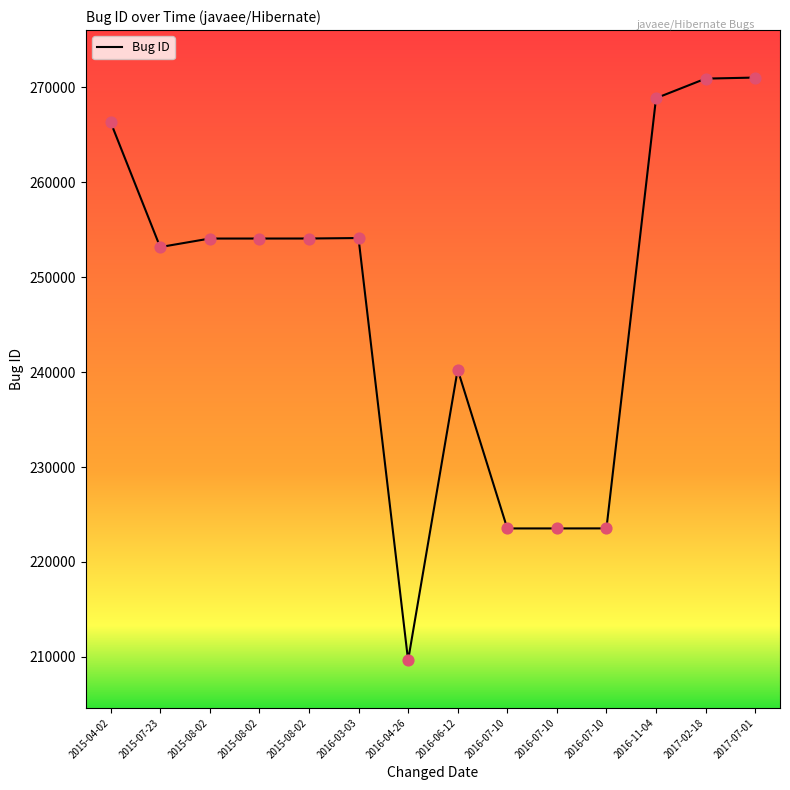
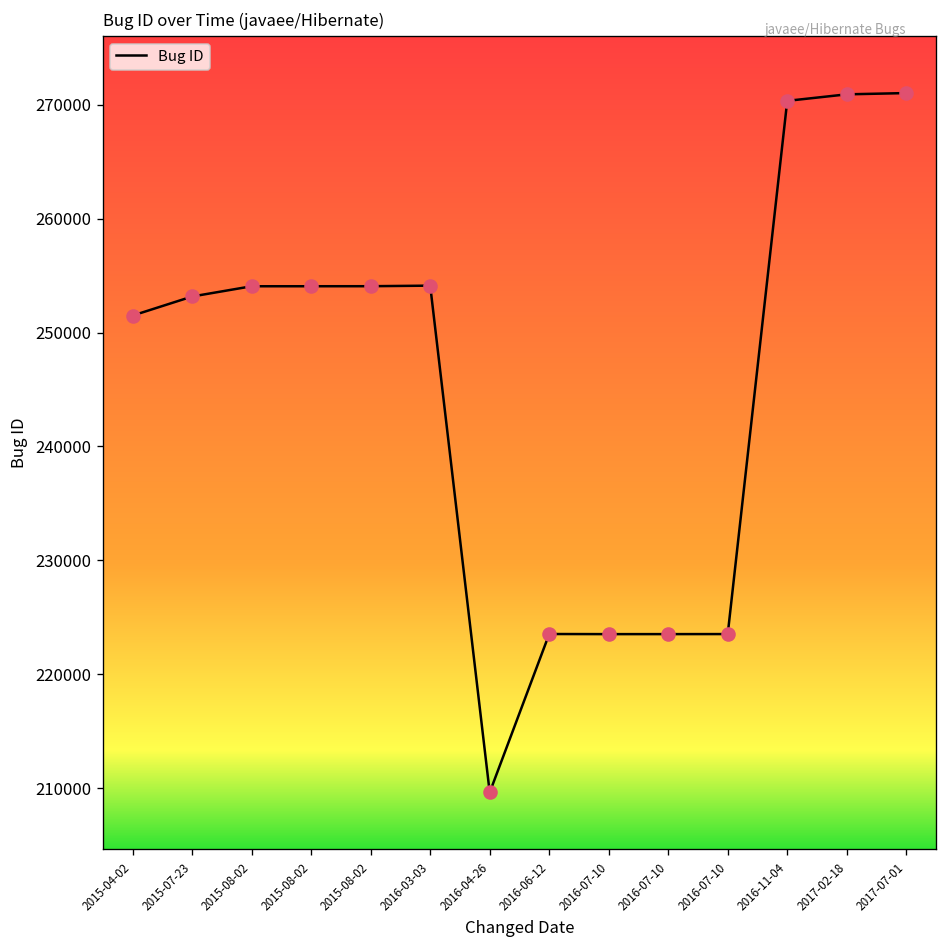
2015-04-02: 266000 -> 251000
2016-06-12: 240000 -> 224000
2016-11-04: 269000 -> 270000
